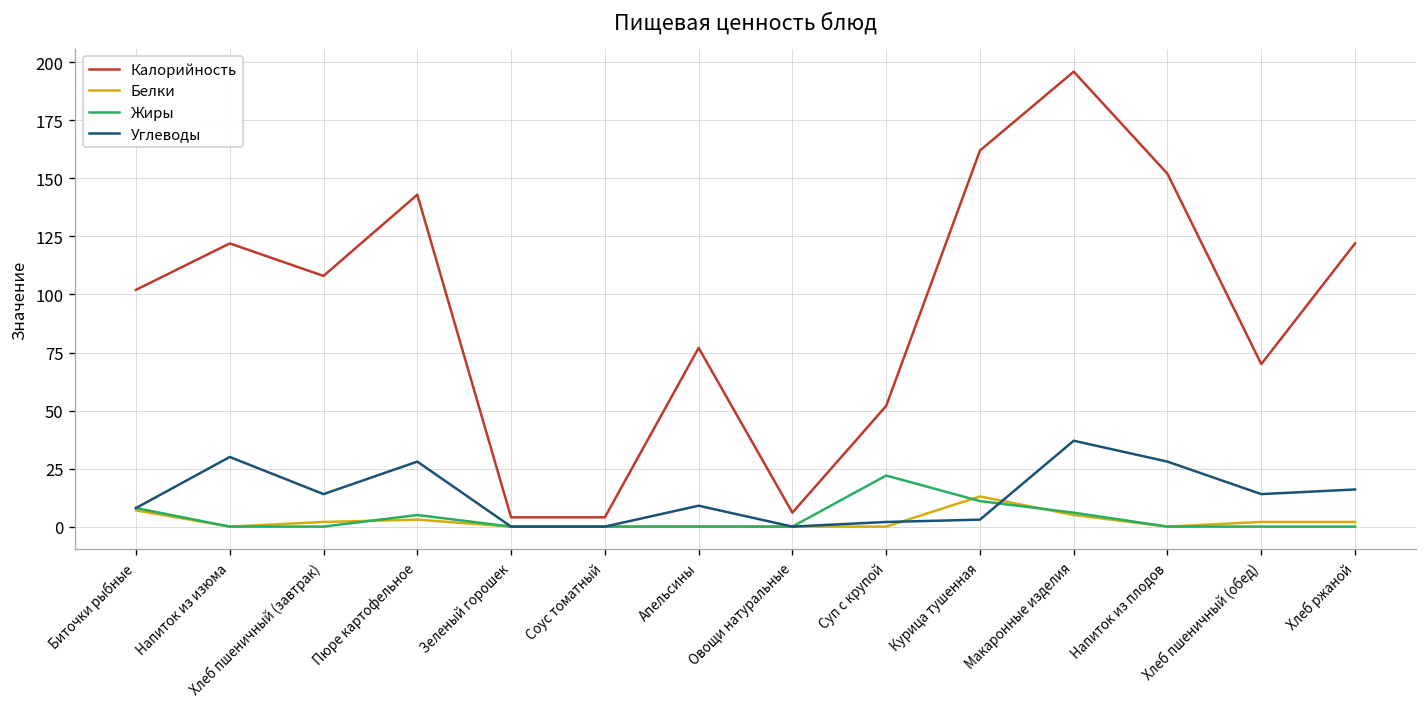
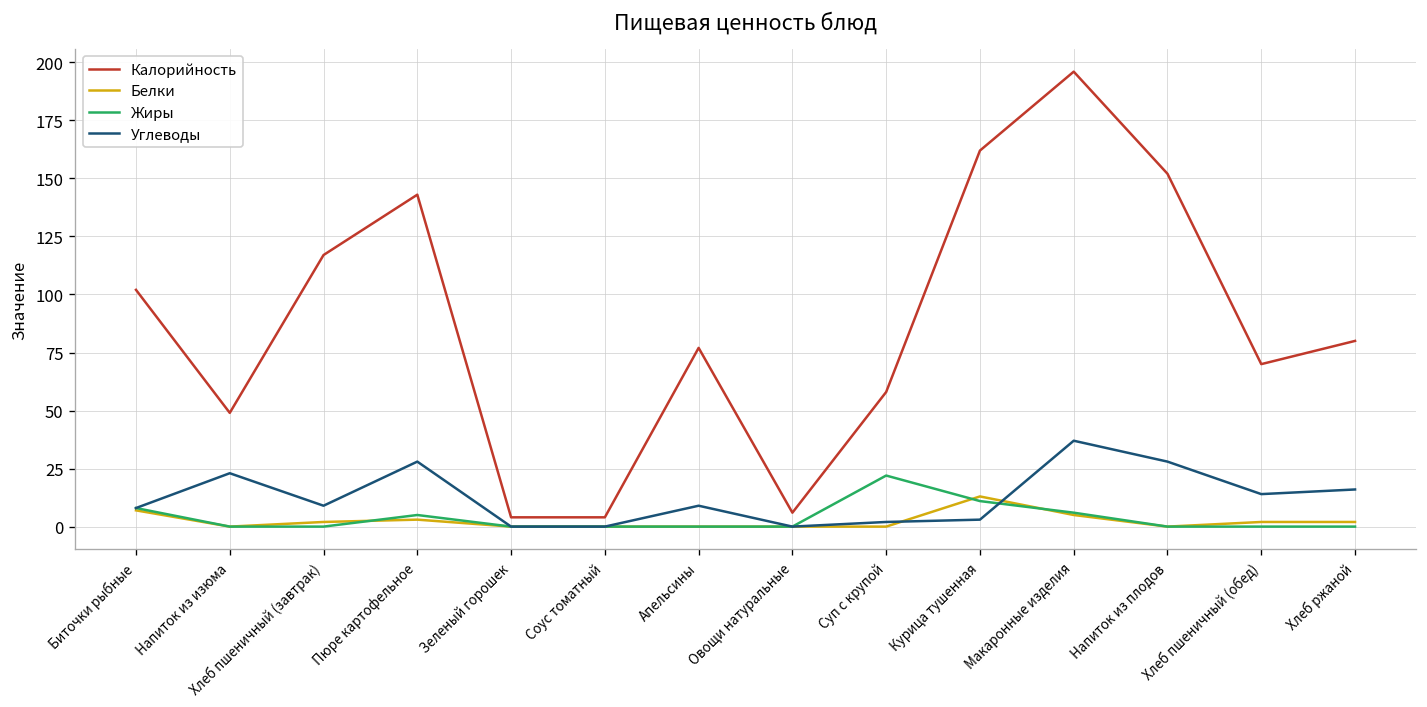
Калорийность, Напиток из изюма: 122 -> 49
Углеводы, Напиток из изюма: 30 -> 23
Калорийность, Хлеб пшеничный (завтрак): 108 -> 117
Углеводы, Хлеб пшеничный (завтрак): 14 -> 9
Калорийность, Суп с крупой: 52 -> 58
Калорийность, Хлеб ржаной: 122 -> 80
